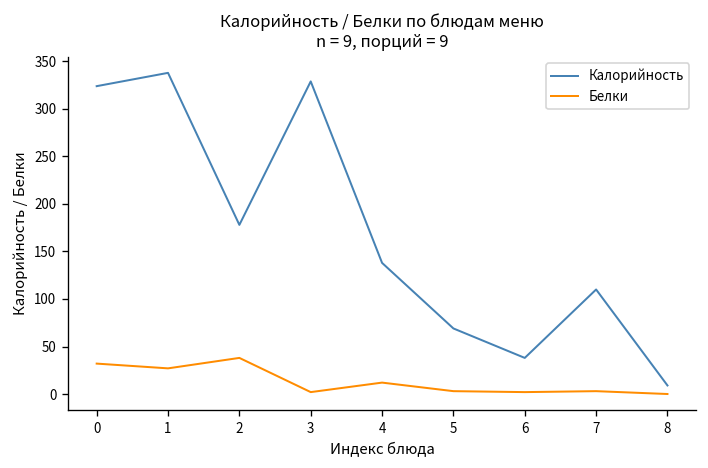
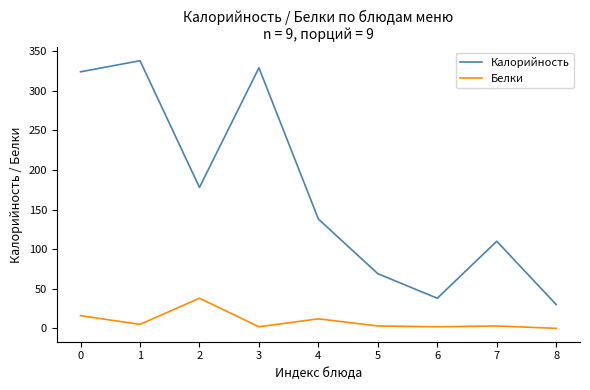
Белки, 0: 30 -> 20
Белки, 1: 30 -> 10
Калорийность, 8: 10 -> 30
